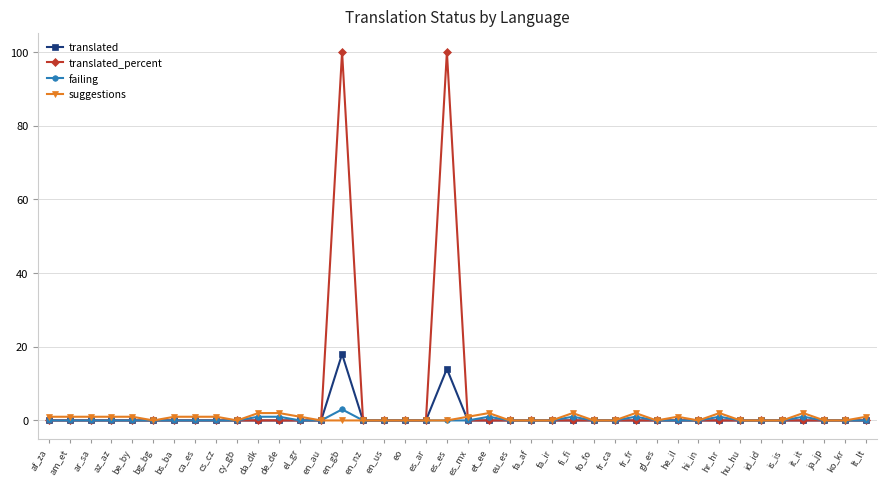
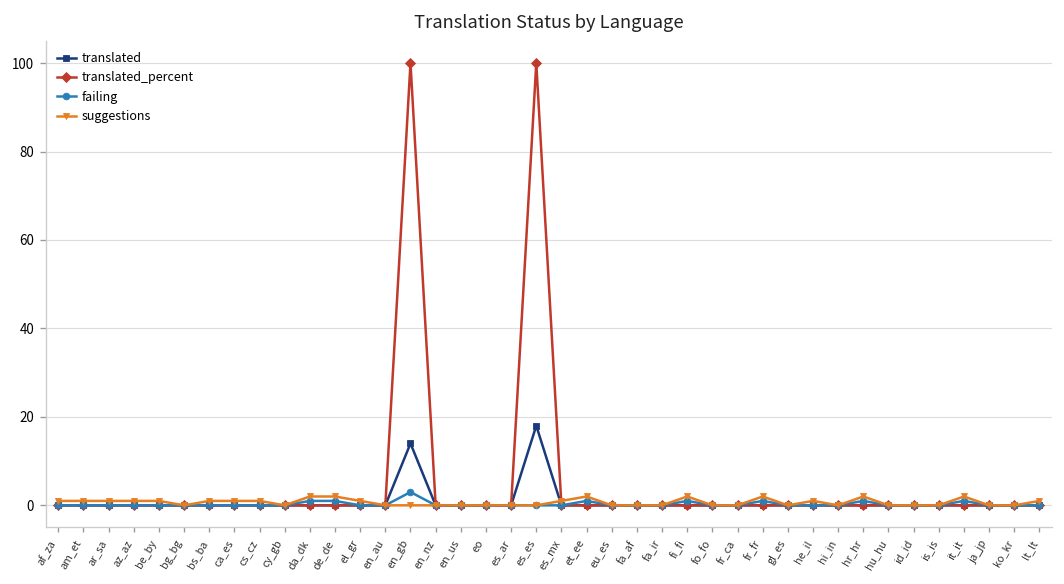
translated, en_gb: 18 -> 14
translated, es_es: 14 -> 18
